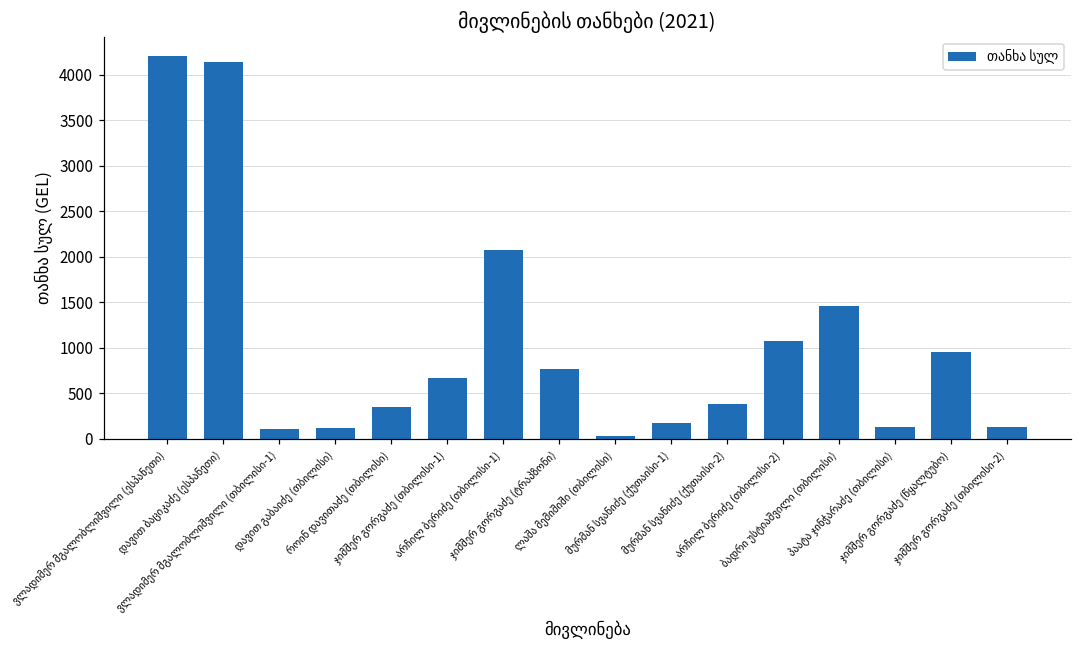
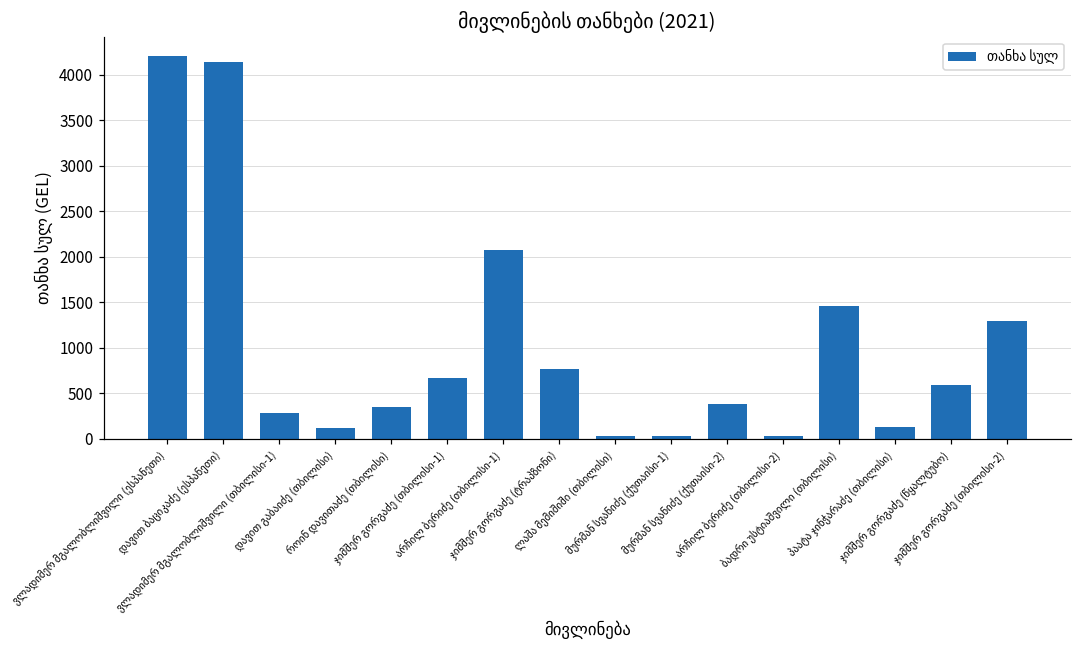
ვლადიმერ მგალობლიშვილი (თბილისი-1): 100 -> 300
მურმან სვანიძე (ქუთაისი-1): 200 -> 0
არჩილ ბერიძე (თბილისი-2): 1100 -> 0
ჯიმშერ გორგაძე (წყალტუბო): 1000 -> 600
ჯიმშერ გორგაძე (თბილისი-2): 100 -> 1300
